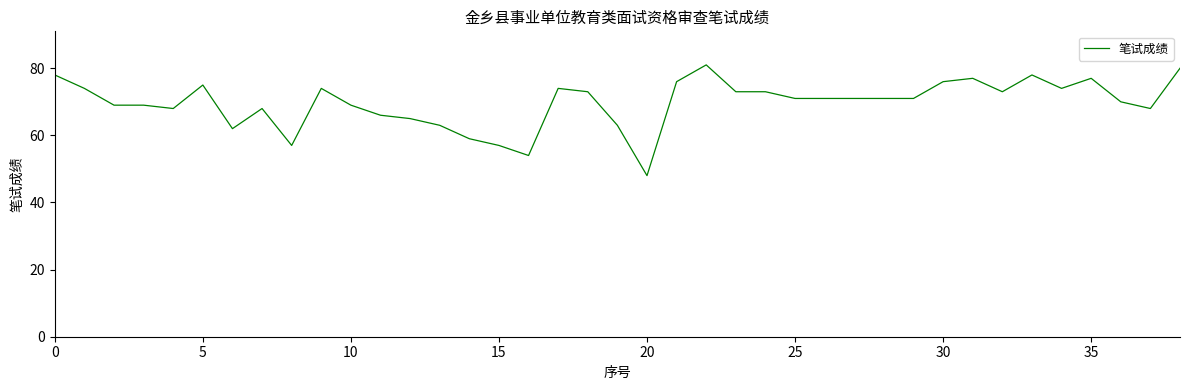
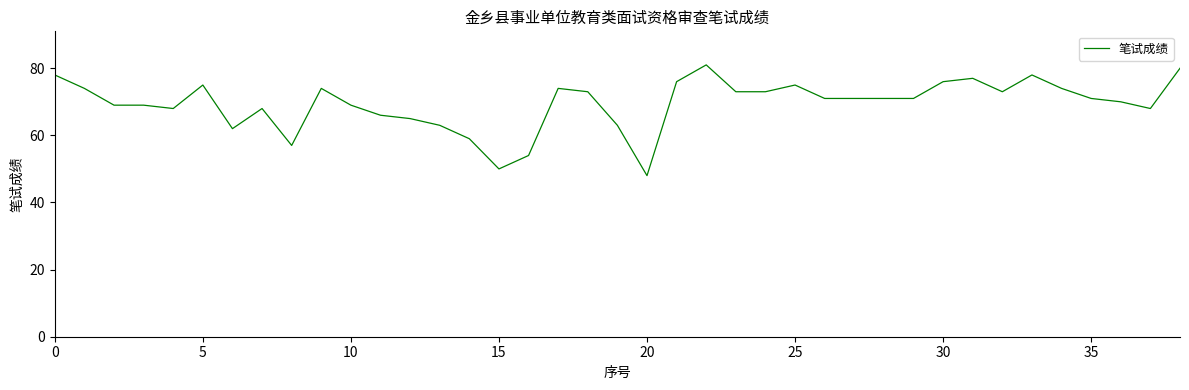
15: 57 -> 50
25: 71 -> 75
35: 77 -> 71
